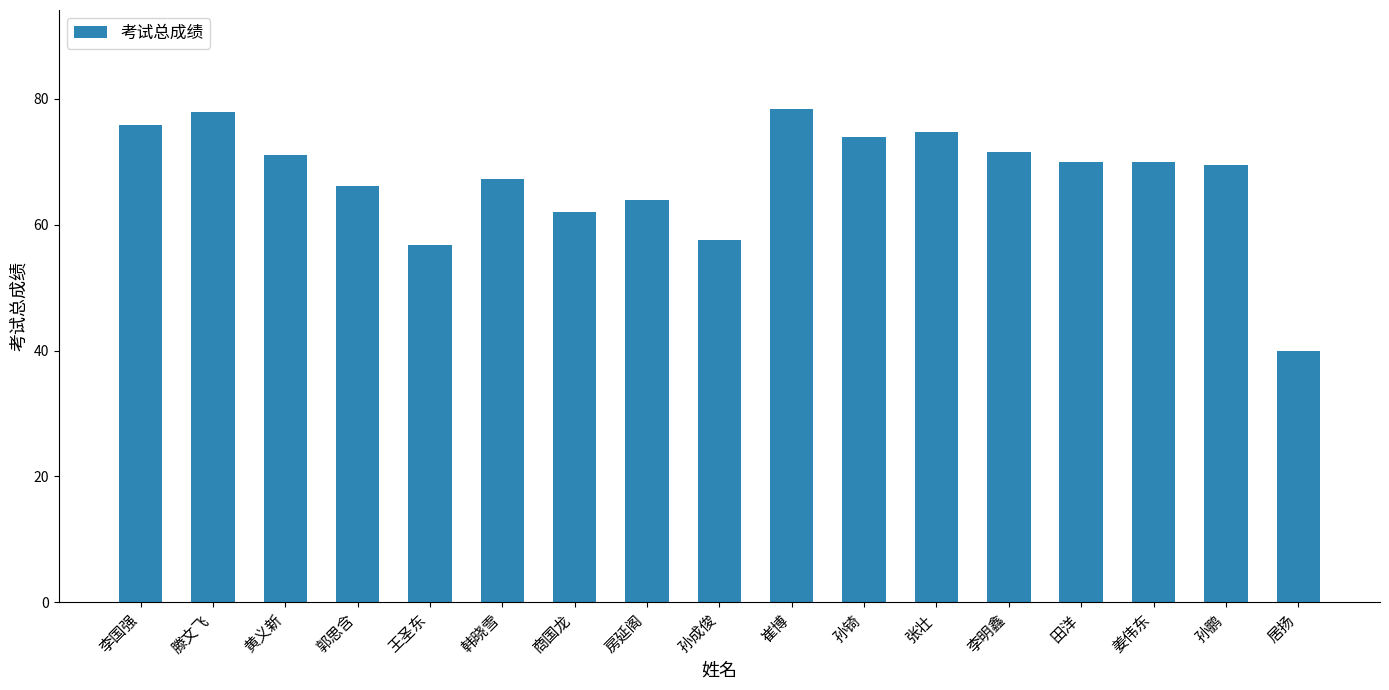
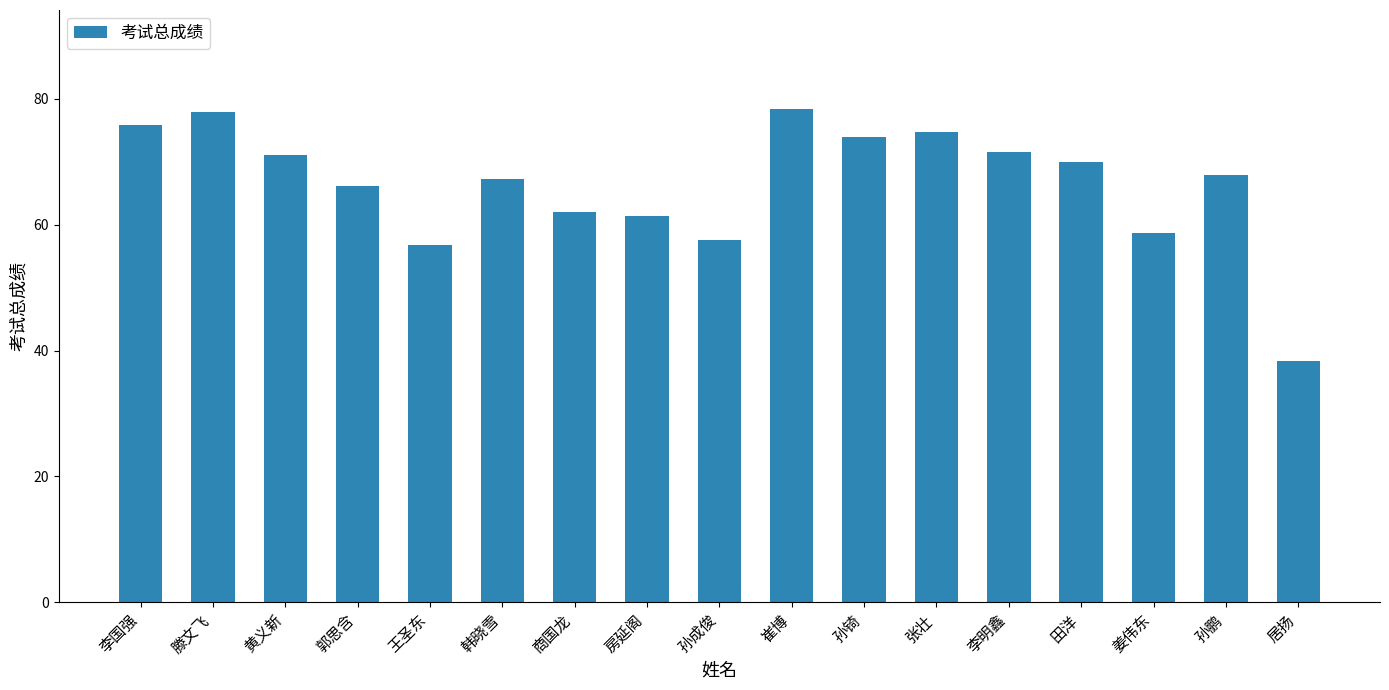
房延阁: 64 -> 61
姜伟东: 70 -> 59
孙鹏: 70 -> 68
居扬: 40 -> 38
